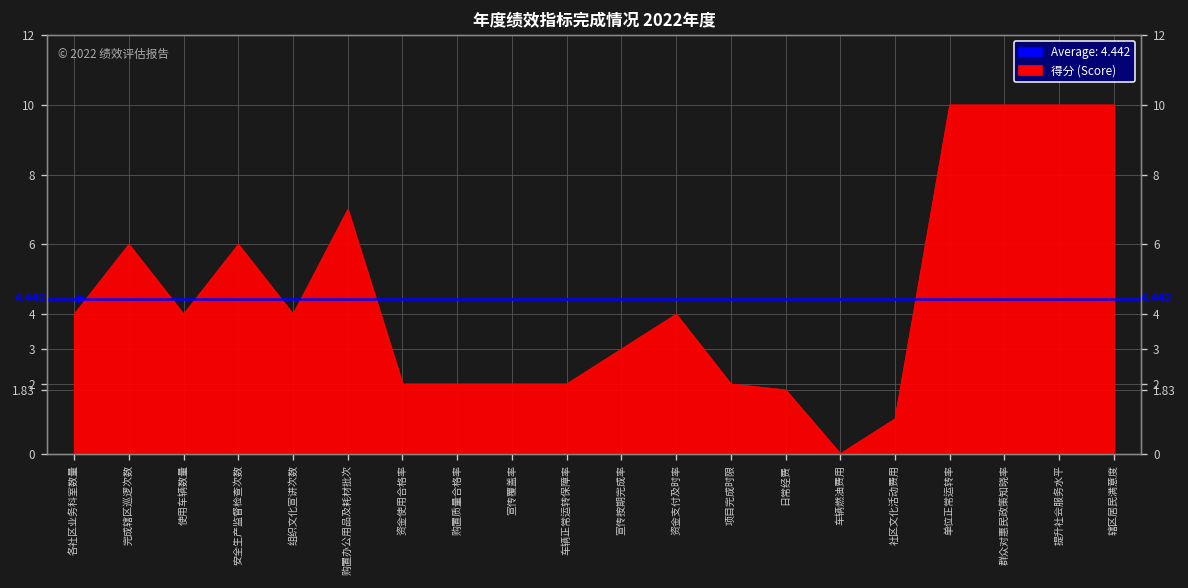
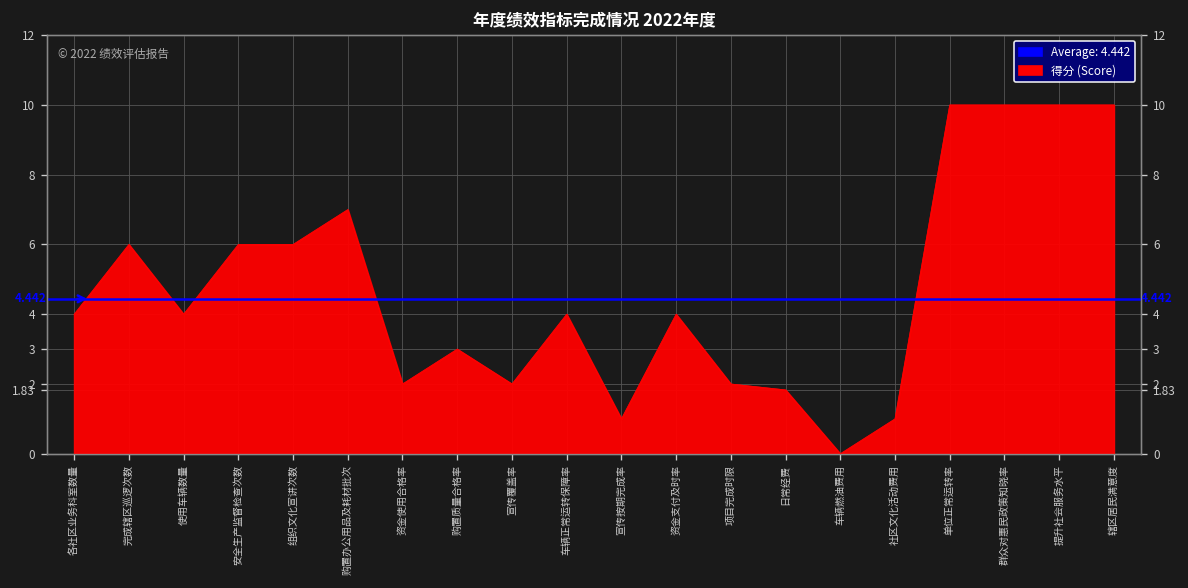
组织文化宣讲次数: 4 -> 6
购置质量合格率: 2 -> 3
车辆正常运转保障率: 2 -> 4
宣传按期完成率: 3 -> 1
